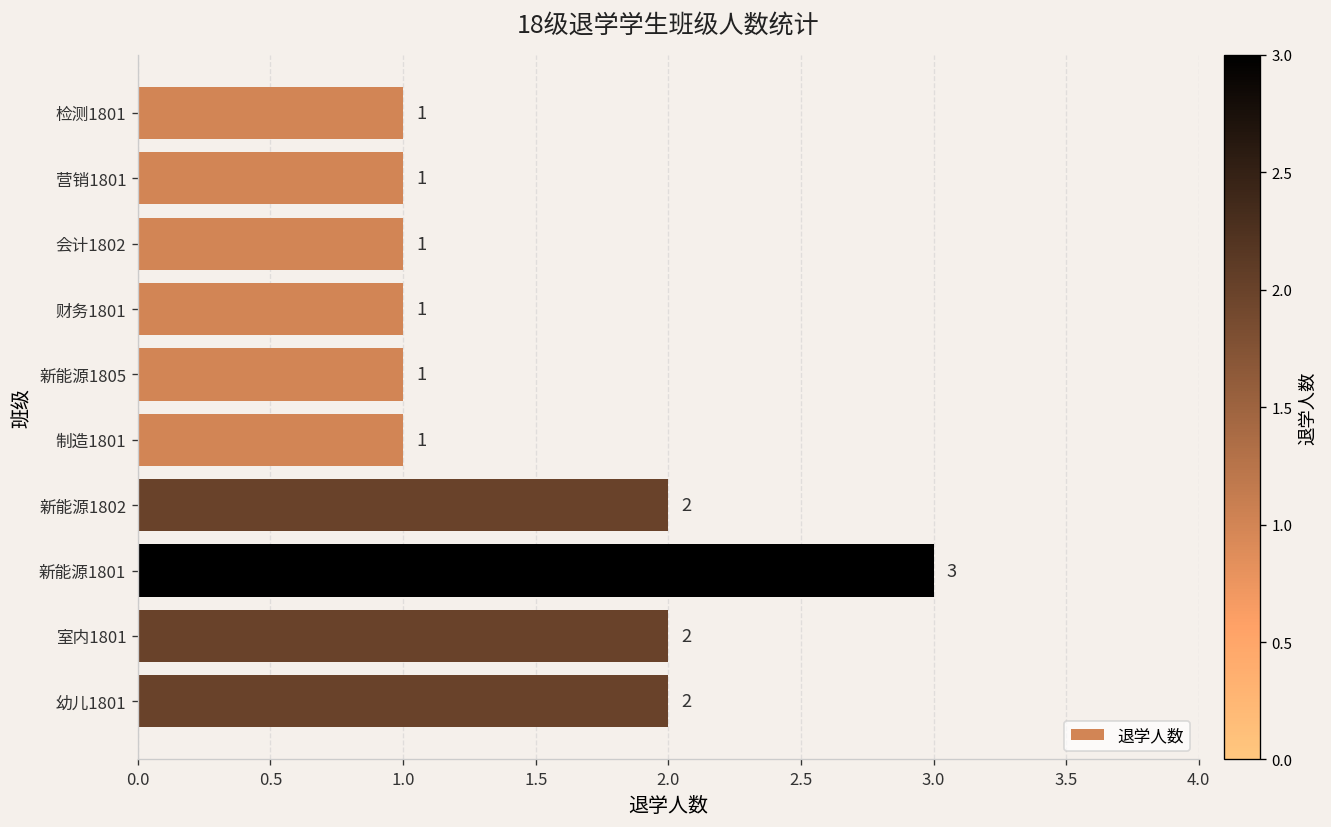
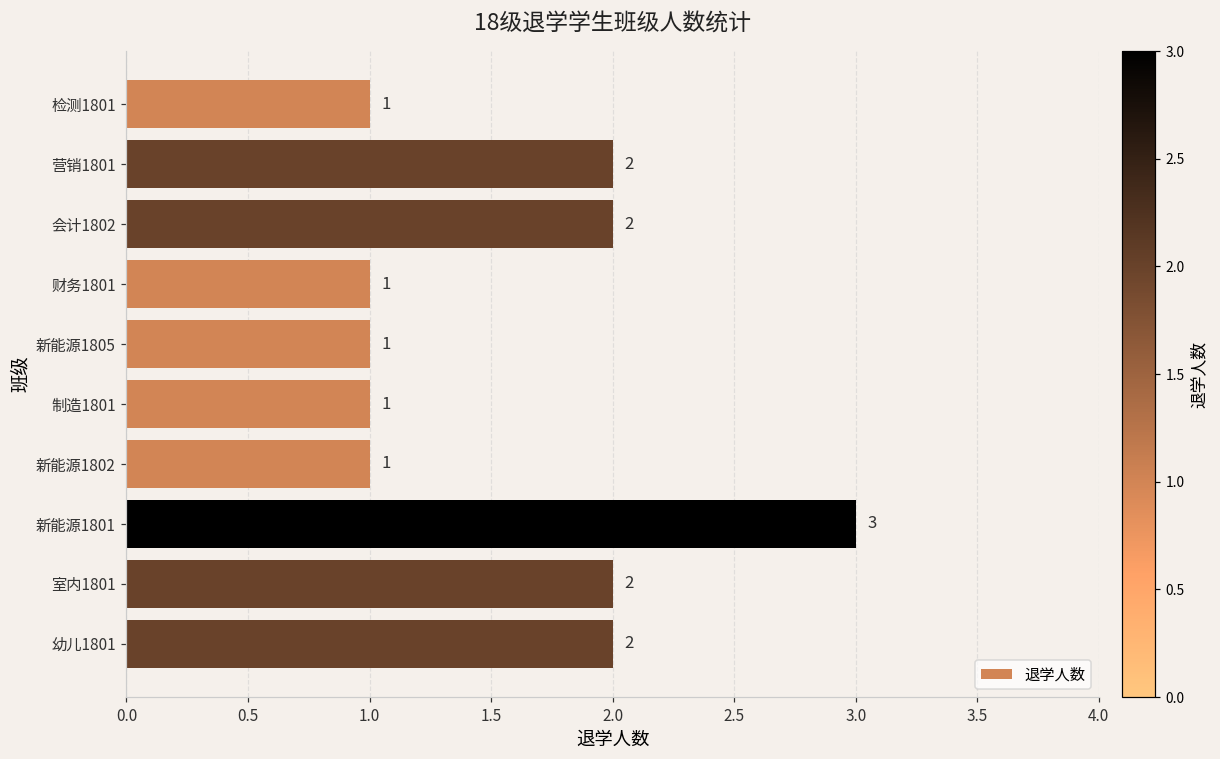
营销1801: 1 -> 2
会计1802: 1 -> 2
新能源1802: 2 -> 1
